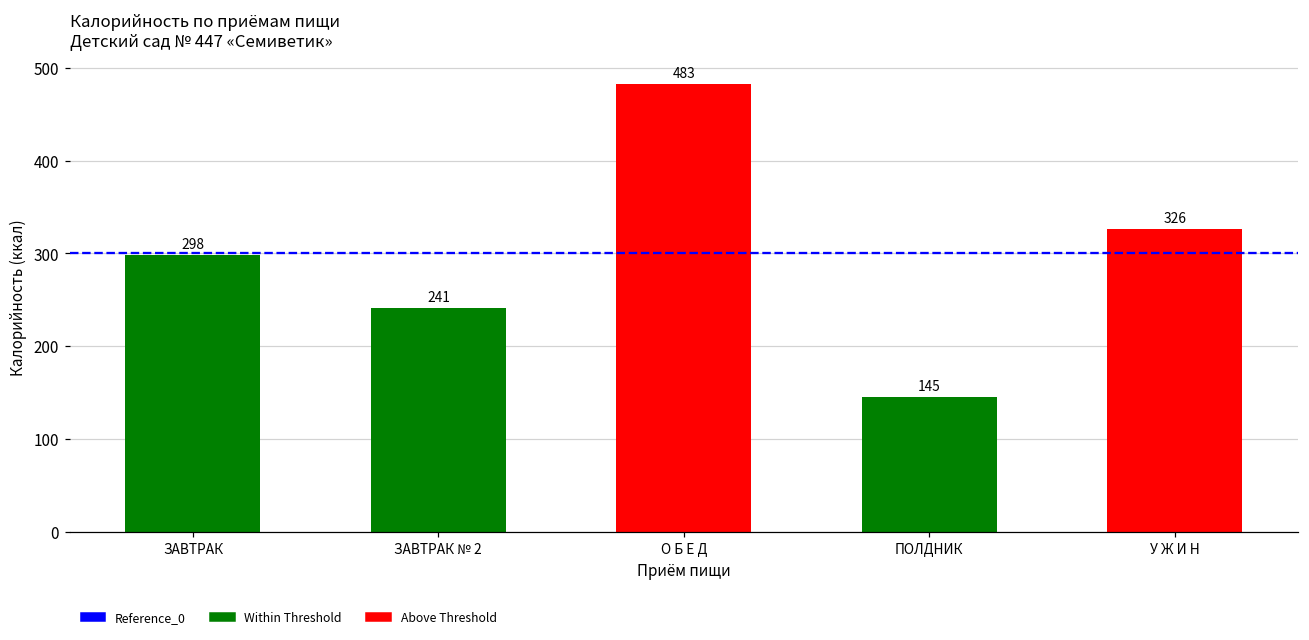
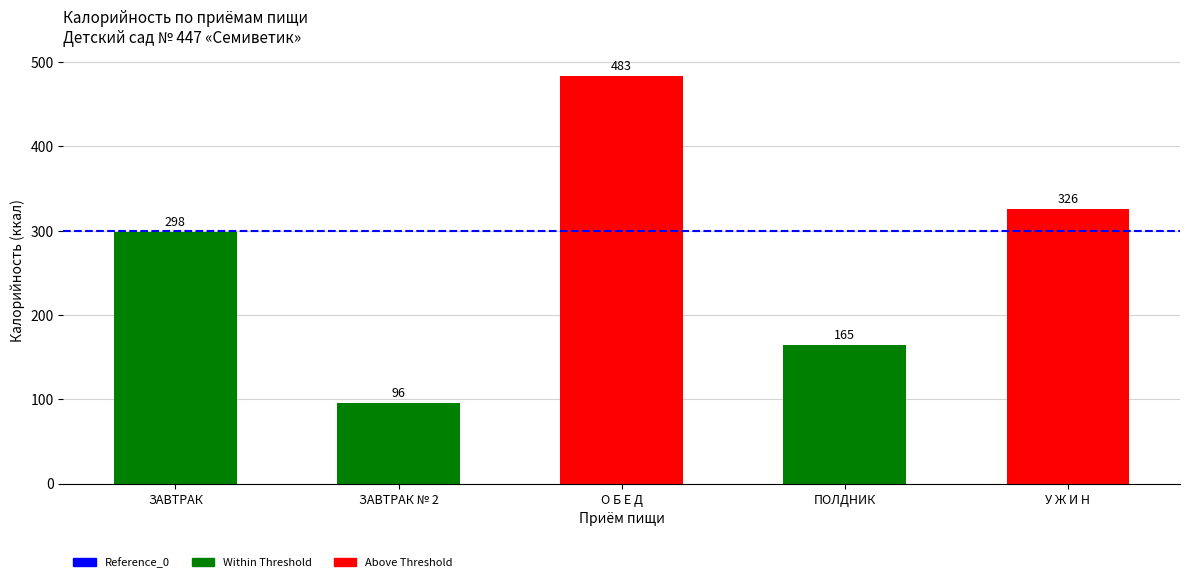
ЗАВТРАК № 2: 241 -> 96
ПОЛДНИК: 145 -> 165
